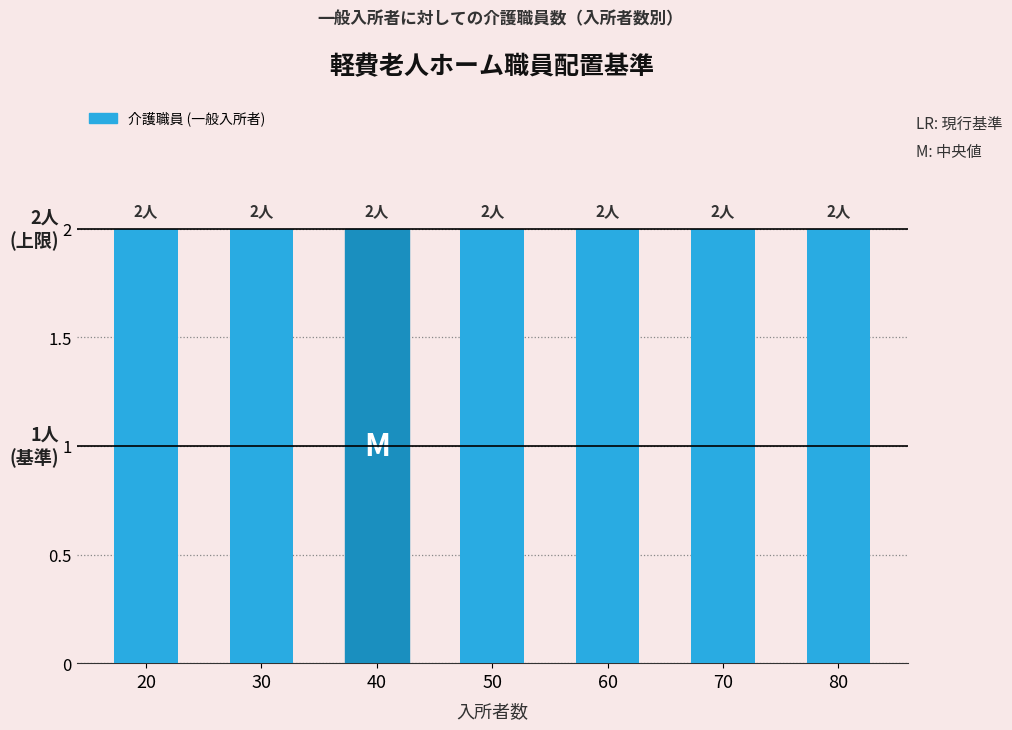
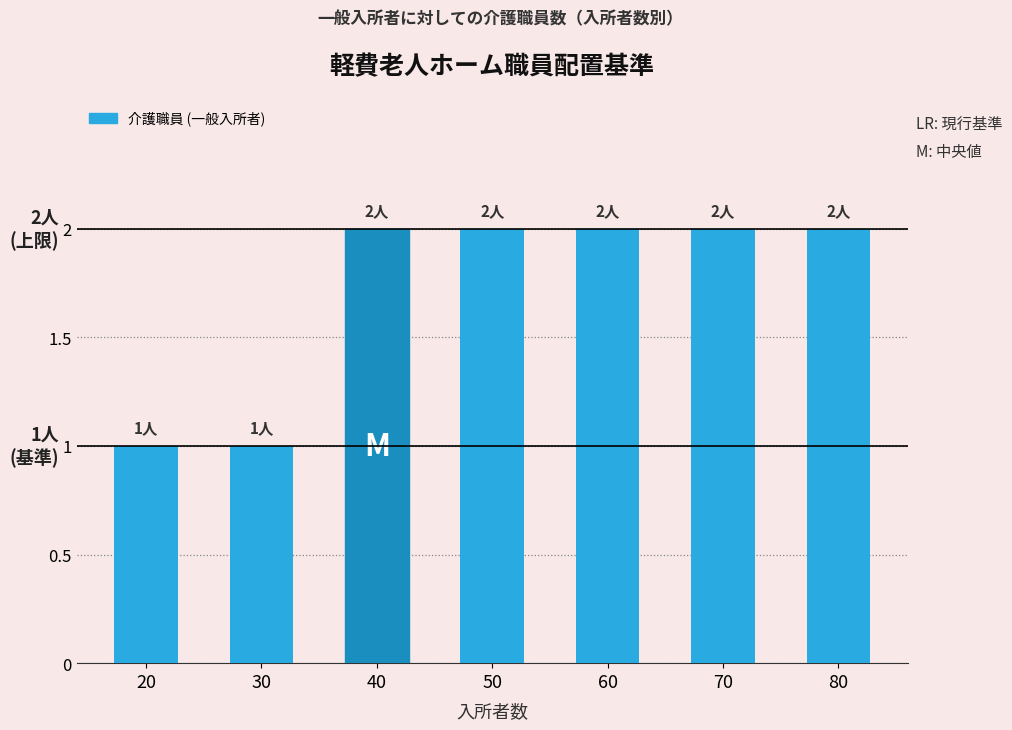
20: 2人 -> 1人
30: 2人 -> 1人
